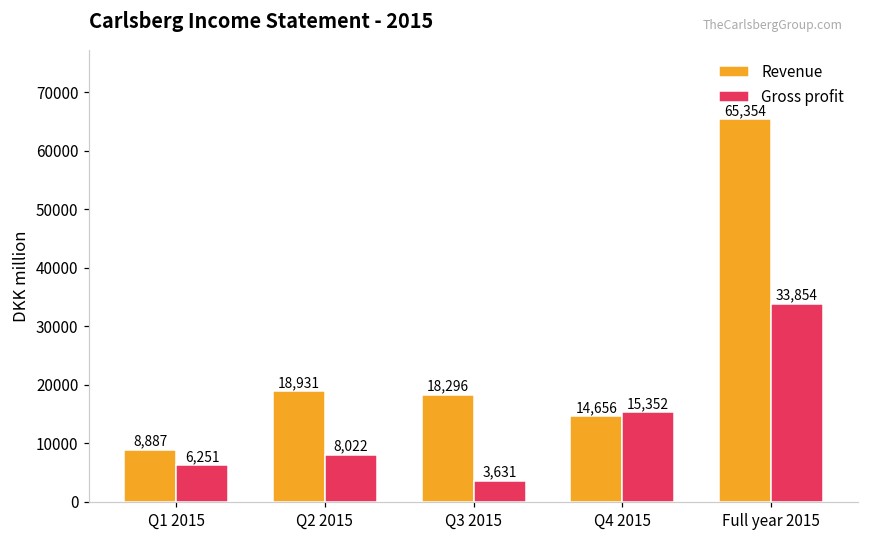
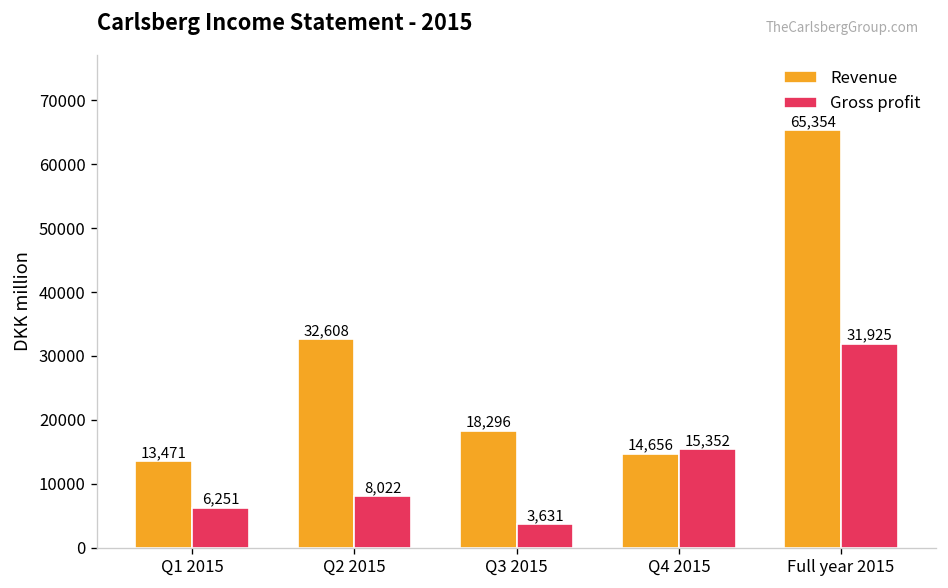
Revenue, Q1 2015: 8,887 -> 13,471
Revenue, Q2 2015: 18,931 -> 32,608
Gross profit, Full year 2015: 33,854 -> 31,925
